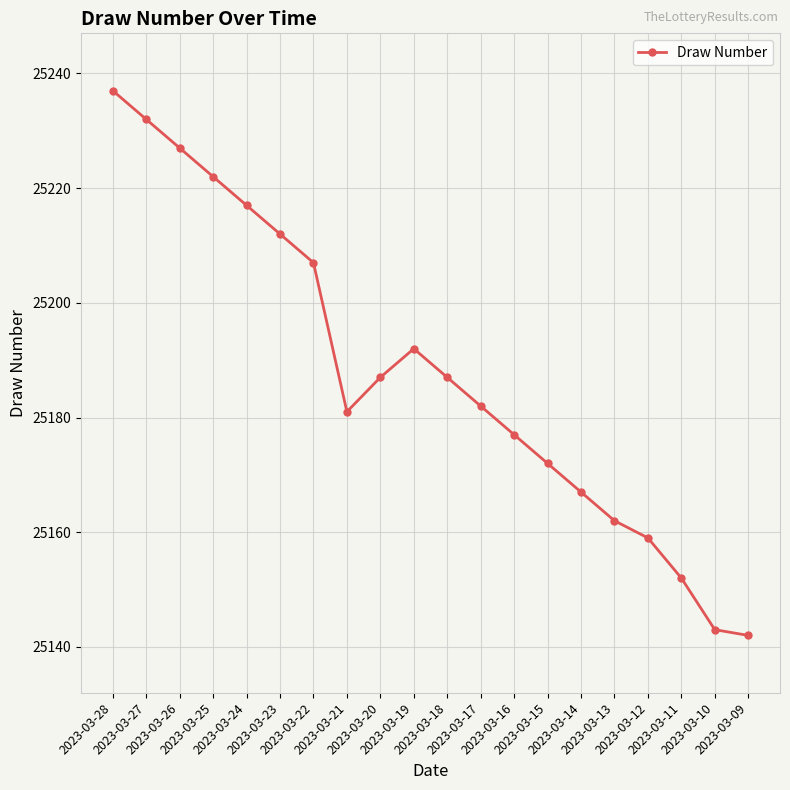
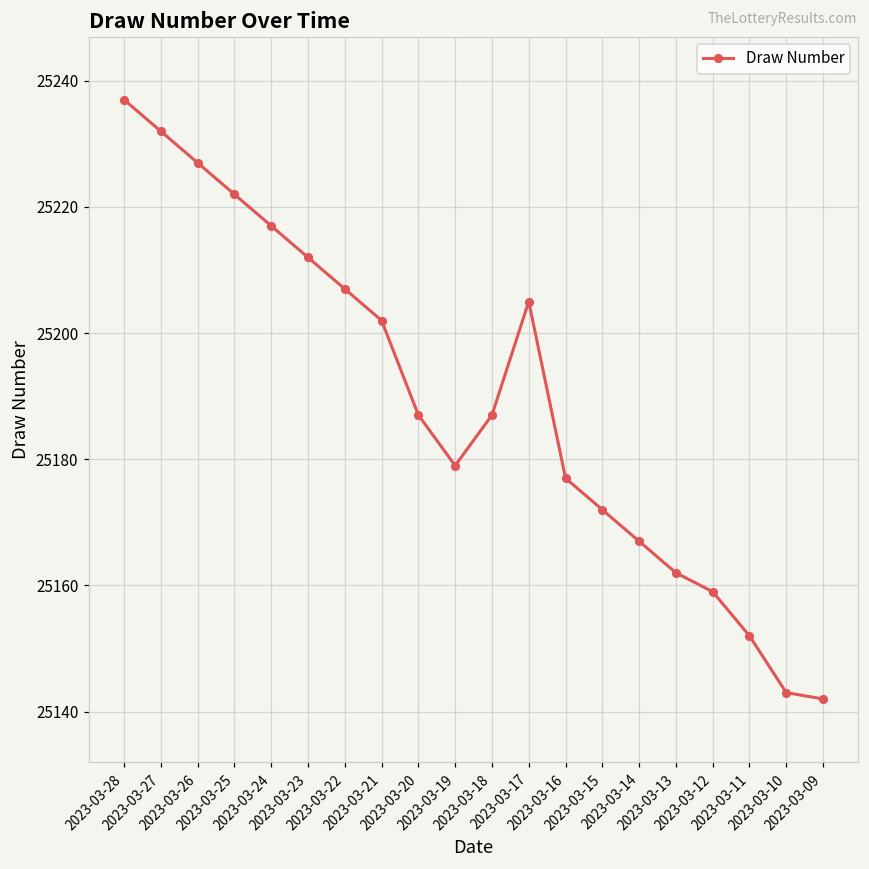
2023-03-21: 25181 -> 25202
2023-03-19: 25192 -> 25179
2023-03-17: 25182 -> 25205
